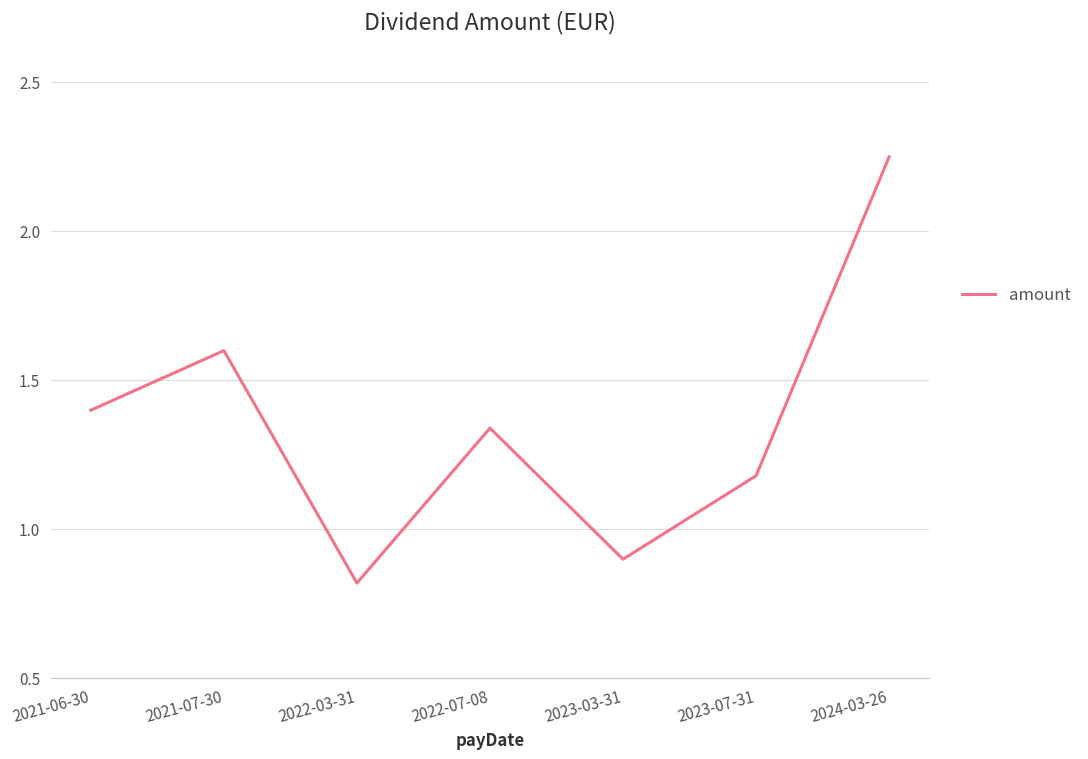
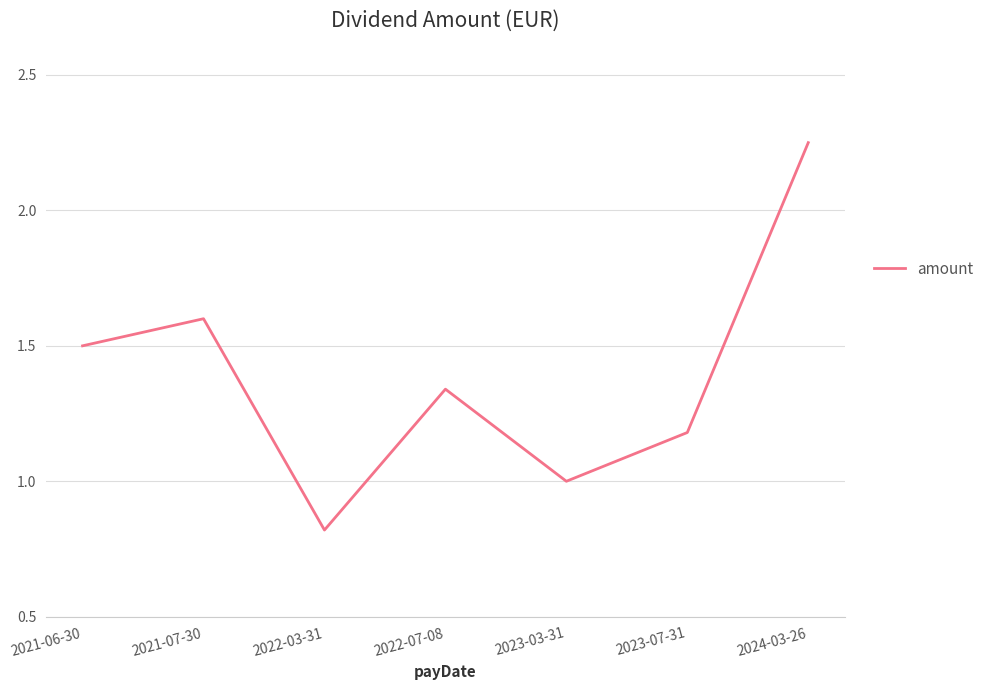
2021-06-30: 1.4 -> 1.5
2023-03-31: 0.9 -> 1.0
